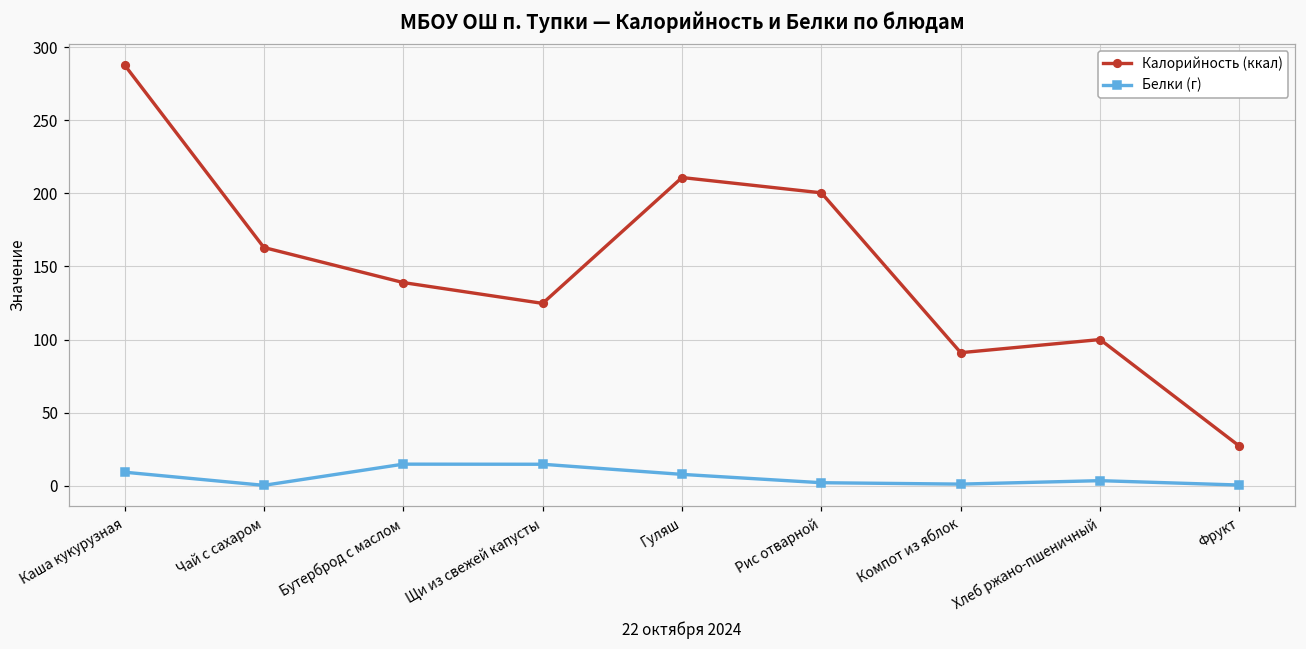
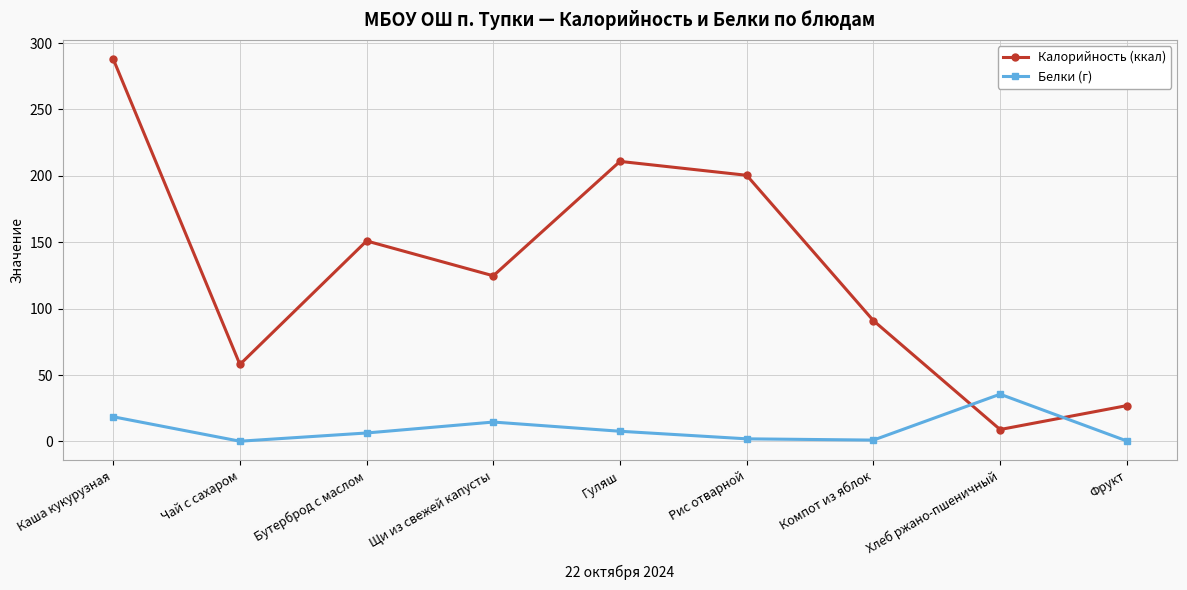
Белки (г), Каша кукурузная: 9 -> 19
Калорийность (ккал), Чай с сахаром: 163 -> 58
Калорийность (ккал), Бутерброд с маслом: 139 -> 151
Белки (г), Бутерброд с маслом: 15 -> 6
Калорийность (ккал), Хлеб ржано-пшеничный: 100 -> 9
Белки (г), Хлеб ржано-пшеничный: 3 -> 36
